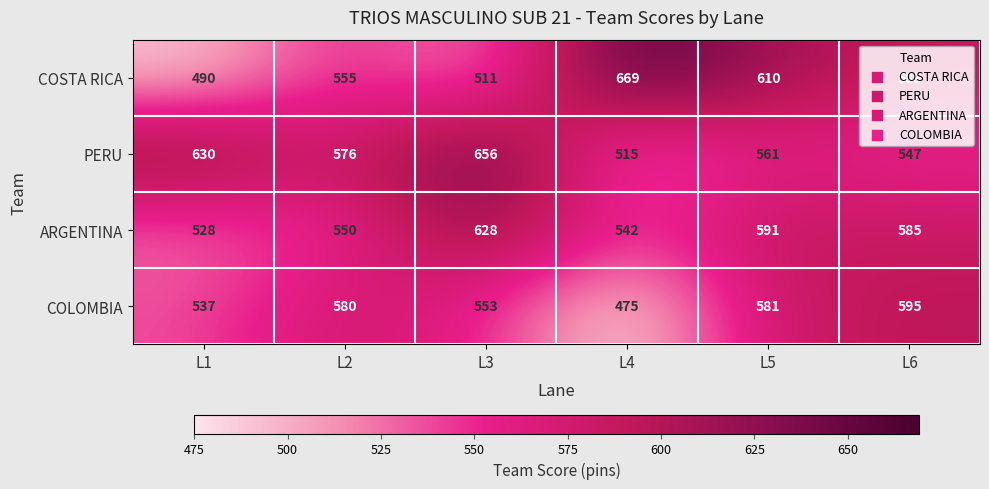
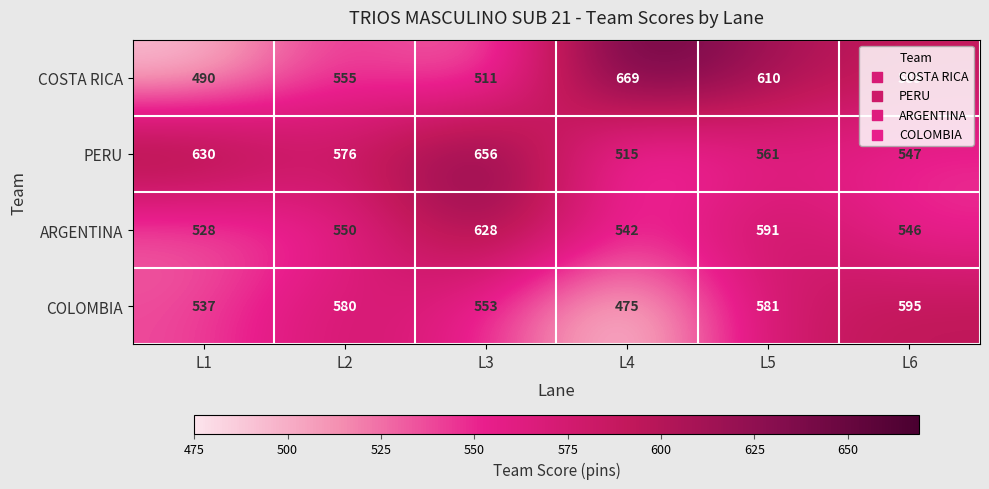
ARGENTINA, L6: 585 -> 546
